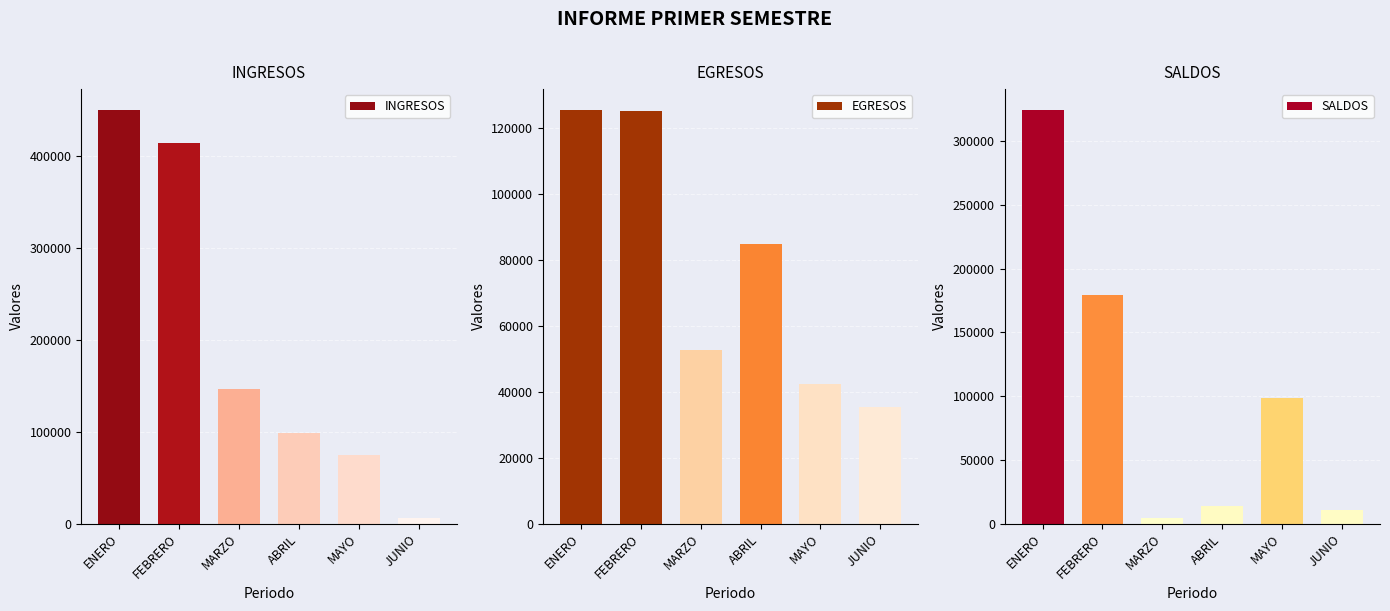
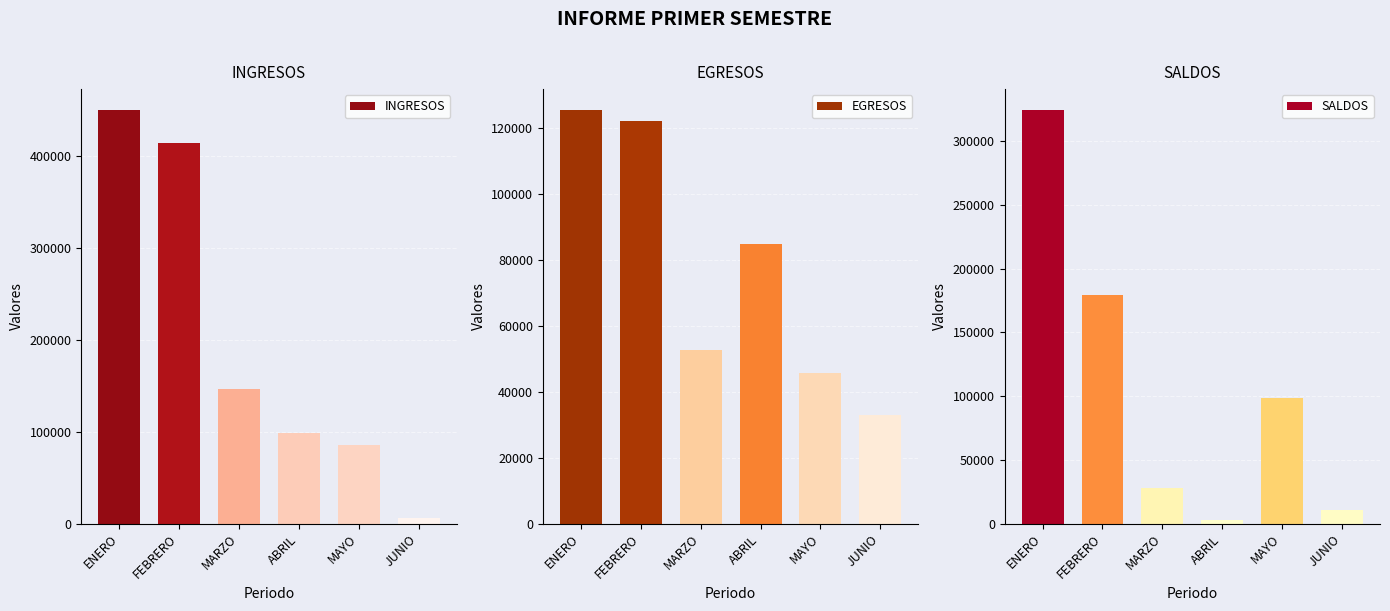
INGRESOS, MAYO: 70000 -> 90000
EGRESOS, FEBRERO: 125000 -> 122000
EGRESOS, MAYO: 42000 -> 46000
EGRESOS, JUNIO: 35000 -> 33000
SALDOS, MARZO: 5000 -> 28000
SALDOS, ABRIL: 14000 -> 3000
